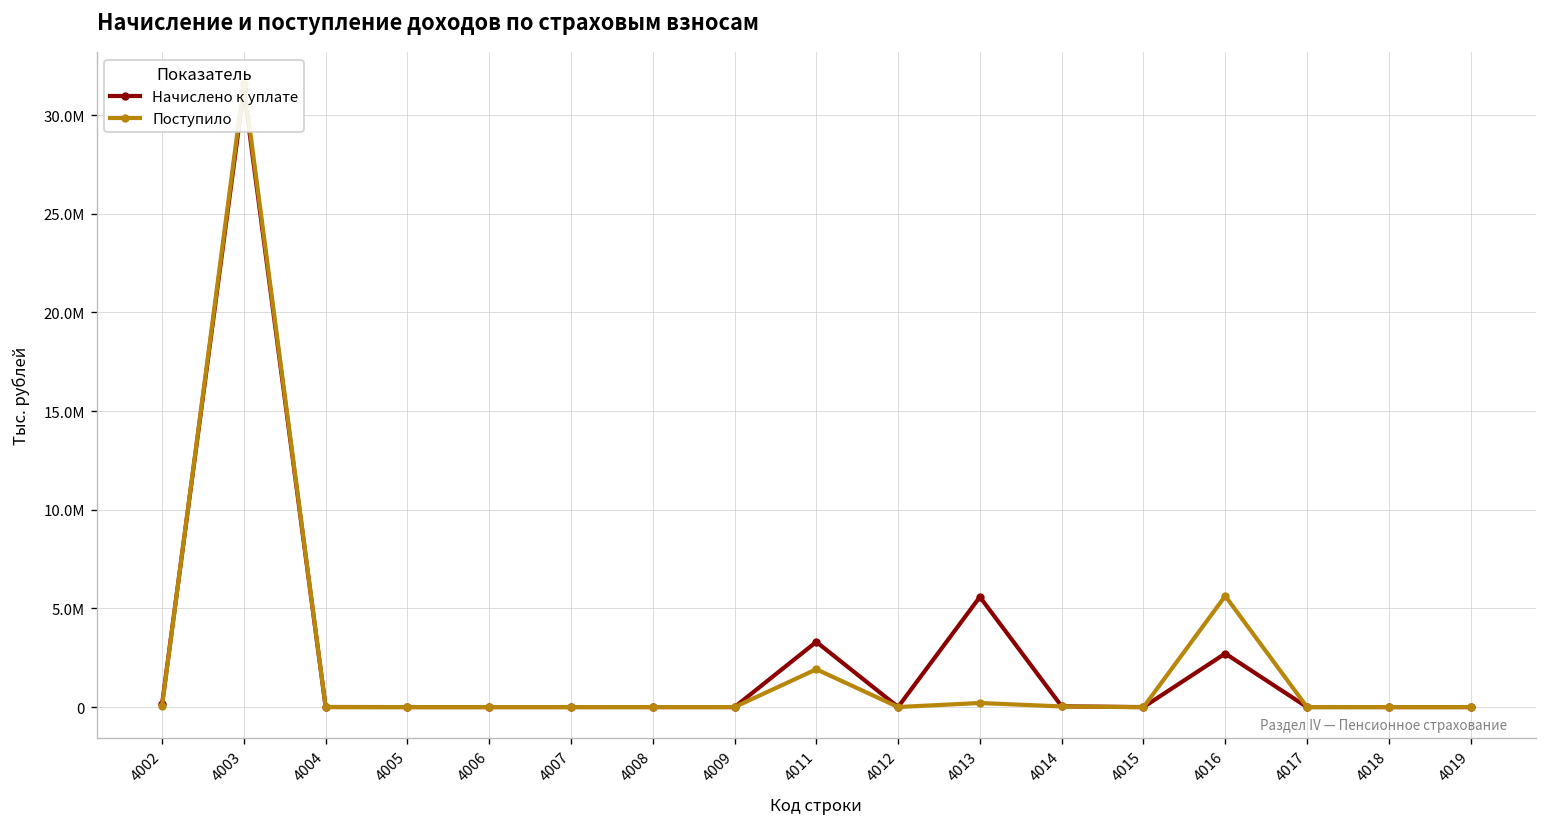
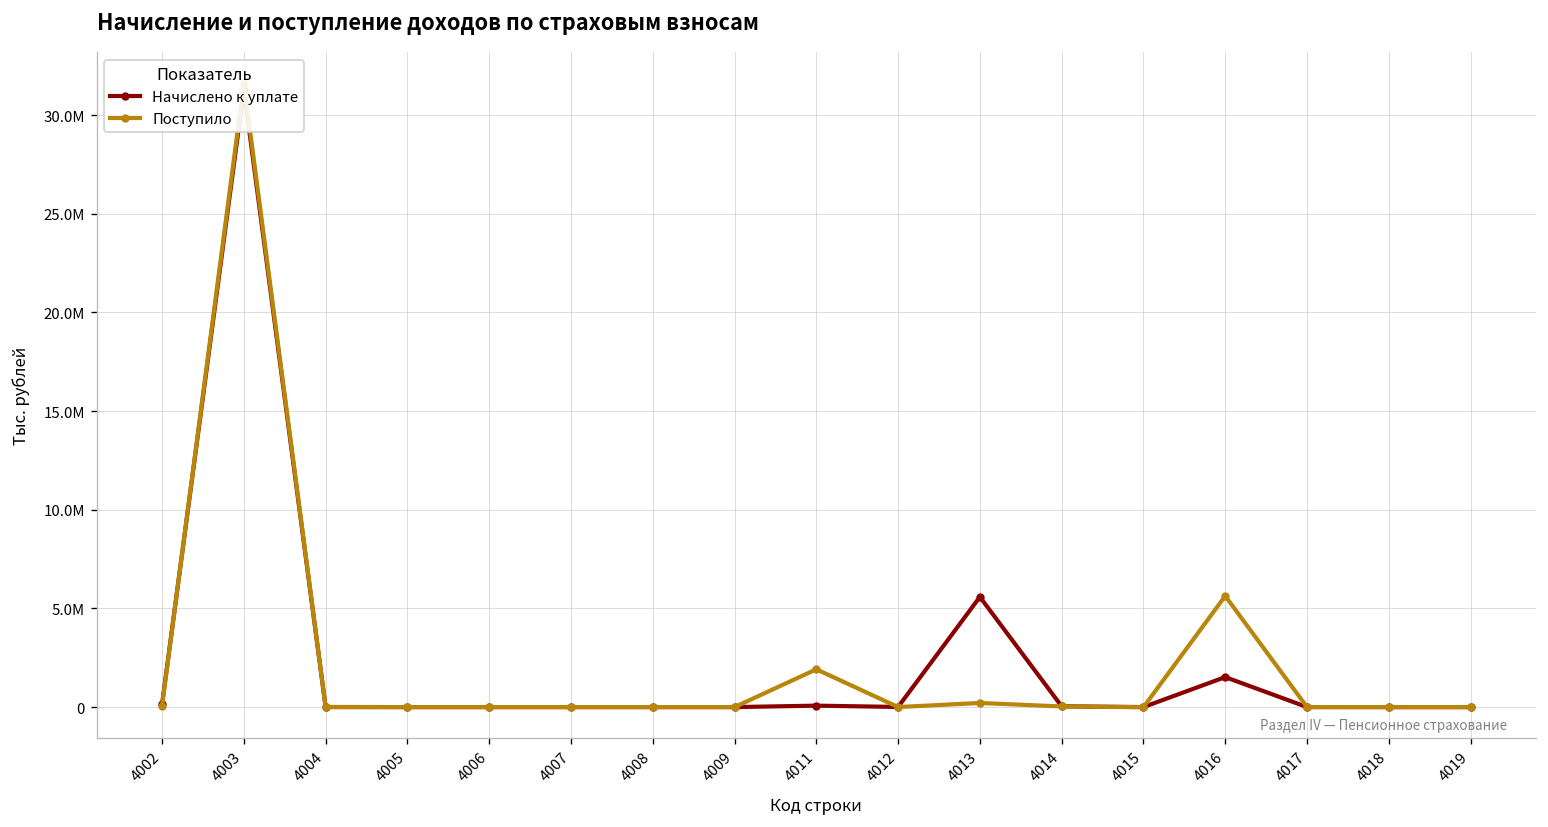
Начислено к уплате, 4011: 3300000 -> 100000
Начислено к уплате, 4016: 2700000 -> 1500000
